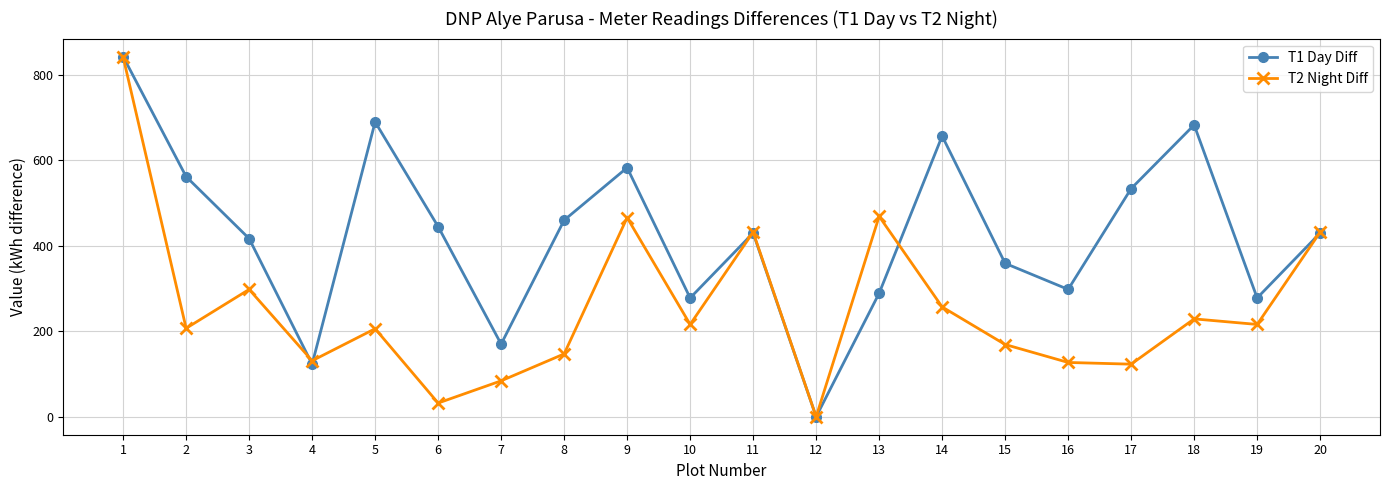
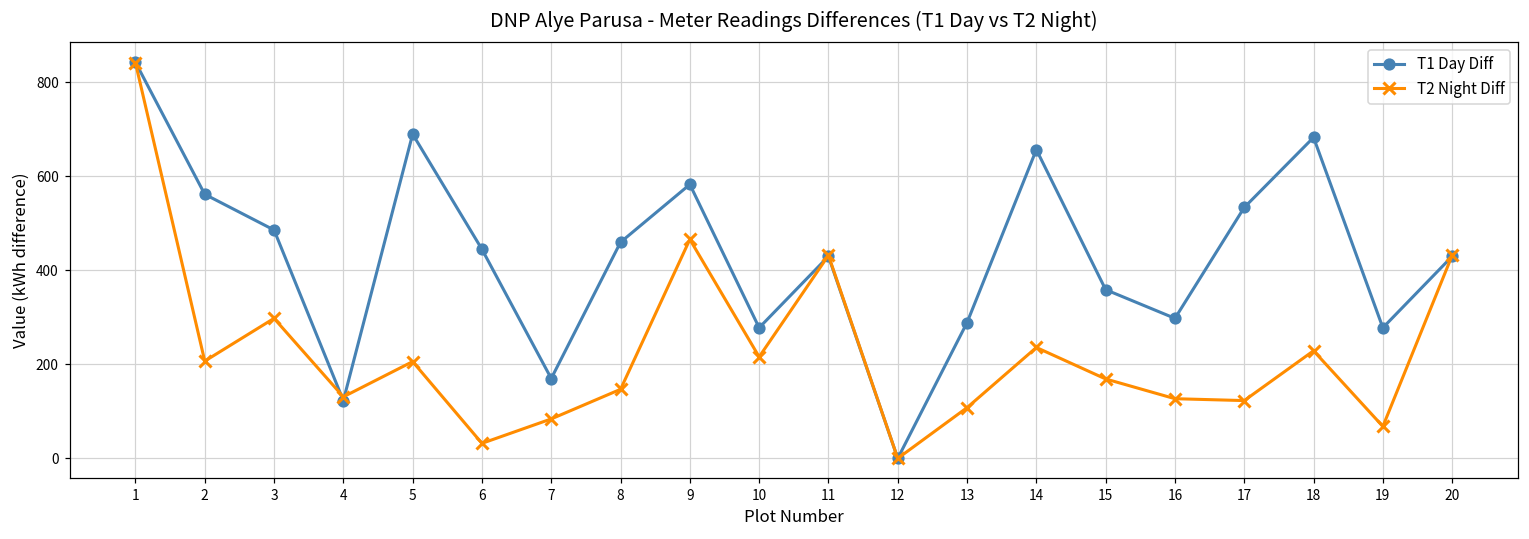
T1 Day Diff, 3: 420 -> 490
T2 Night Diff, 13: 470 -> 110
T2 Night Diff, 14: 260 -> 240
T2 Night Diff, 19: 220 -> 70
